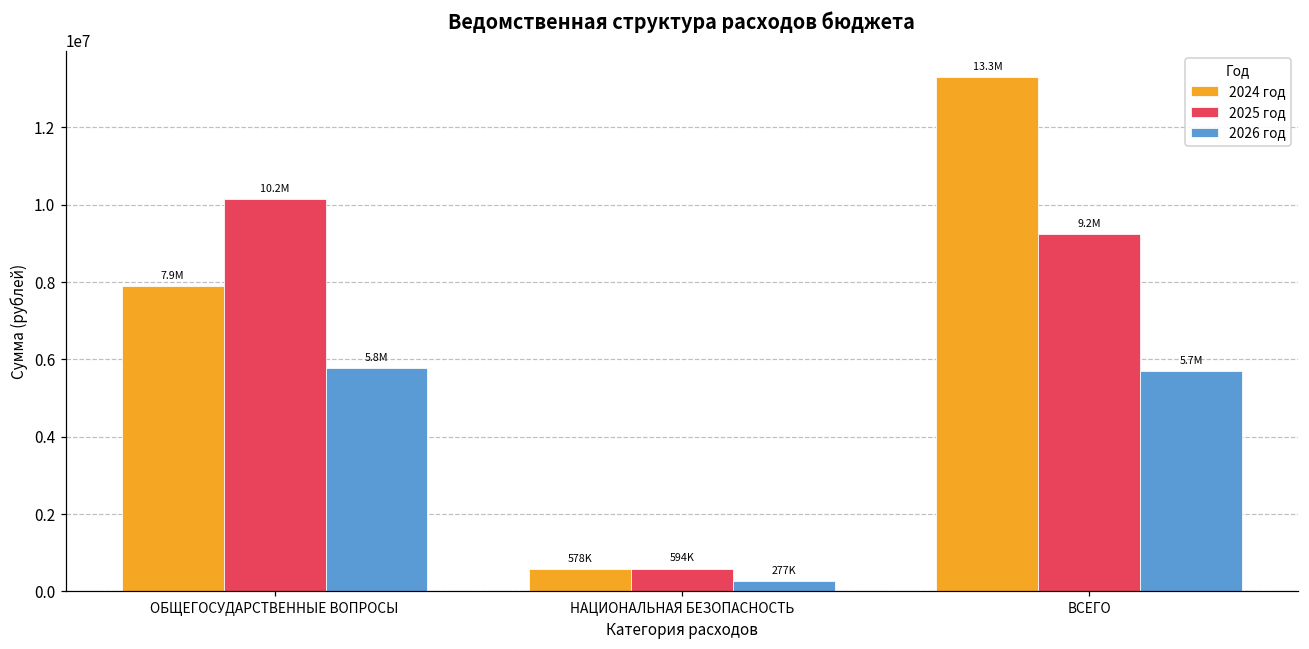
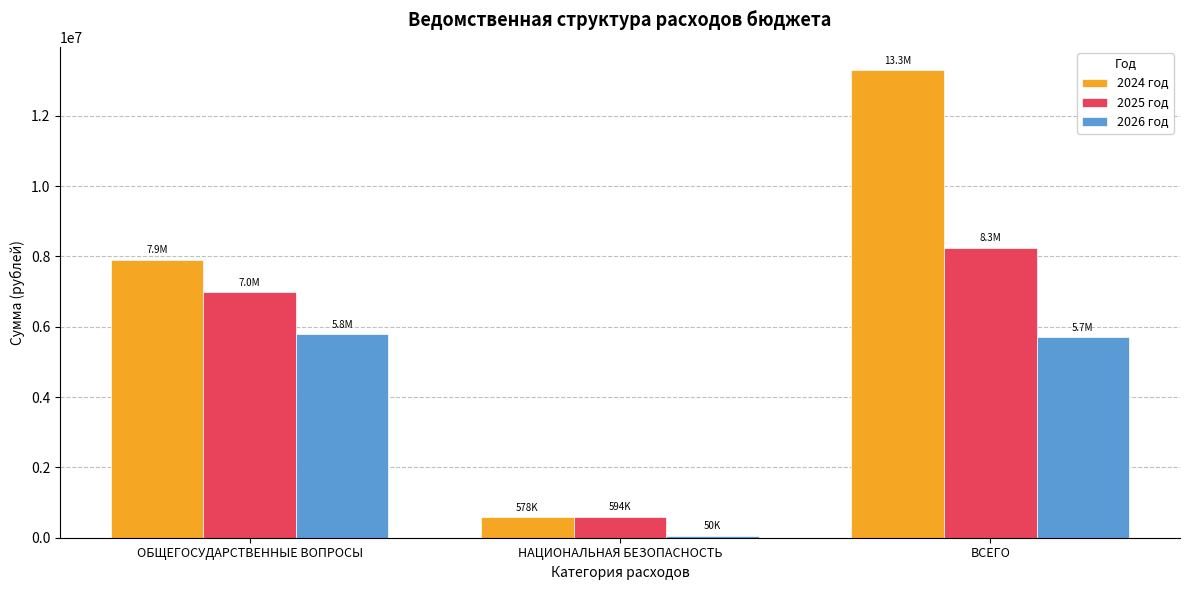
2025 год, ОБЩЕГОСУДАРСТВЕННЫЕ ВОПРОСЫ: 10.2M -> 7.0M
2026 год, НАЦИОНАЛЬНАЯ БЕЗОПАСНОСТЬ: 277K -> 50K
2025 год, ВСЕГО: 9.2M -> 8.3M
